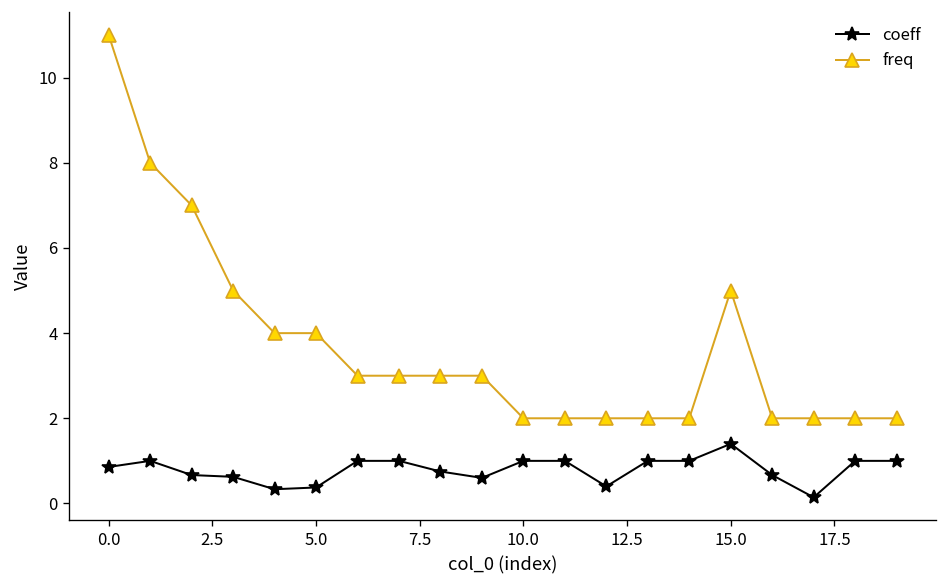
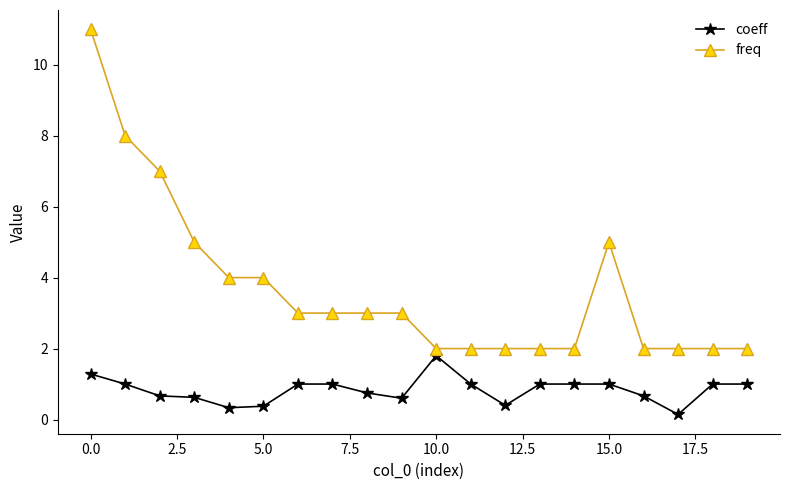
coeff, 0.0: 0.9 -> 1.3
coeff, 10.0: 1.0 -> 1.8
coeff, 15.0: 1.4 -> 1.0
